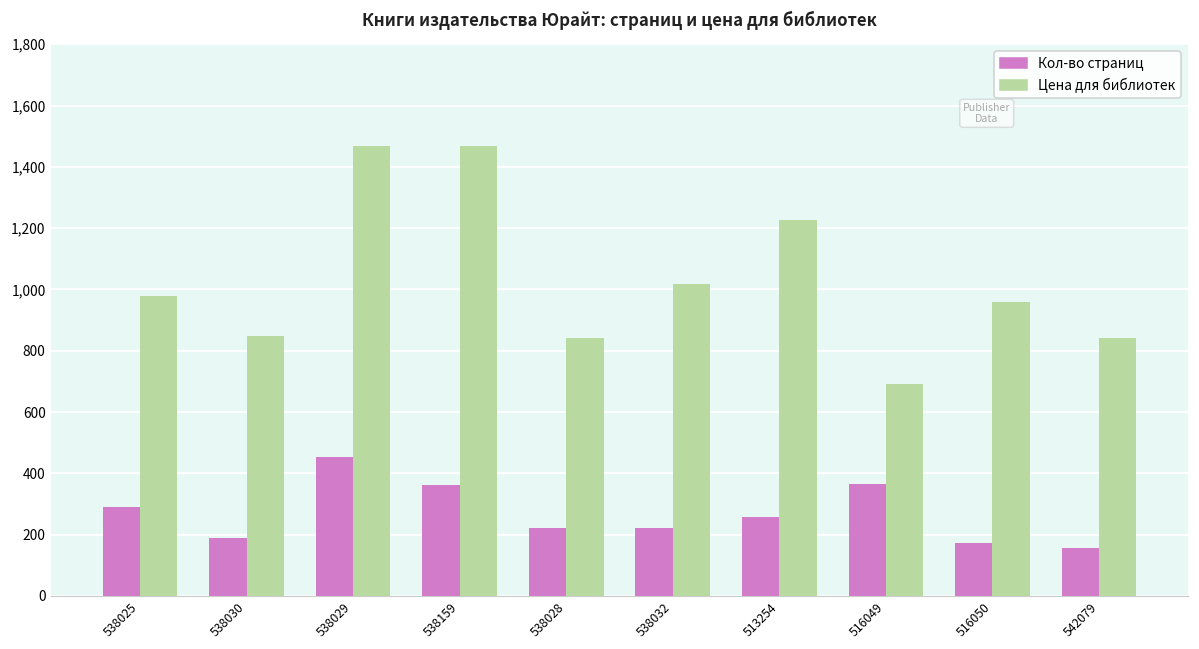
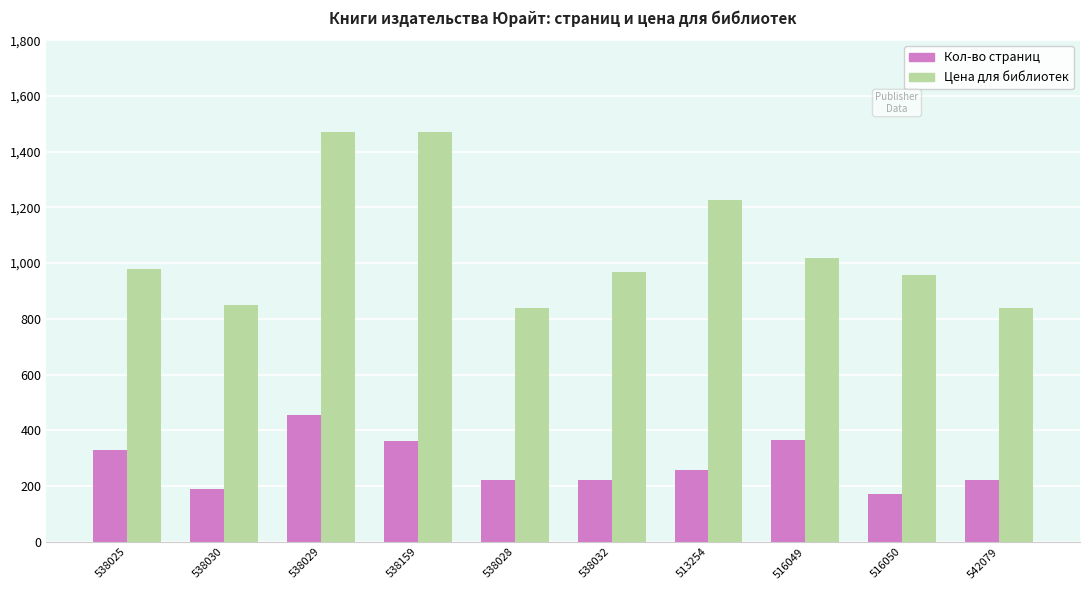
Кол-во страниц, 538025: 290 -> 330
Цена для библиотек, 538032: 1,020 -> 970
Цена для библиотек, 516049: 690 -> 1,020
Кол-во страниц, 542079: 160 -> 220
